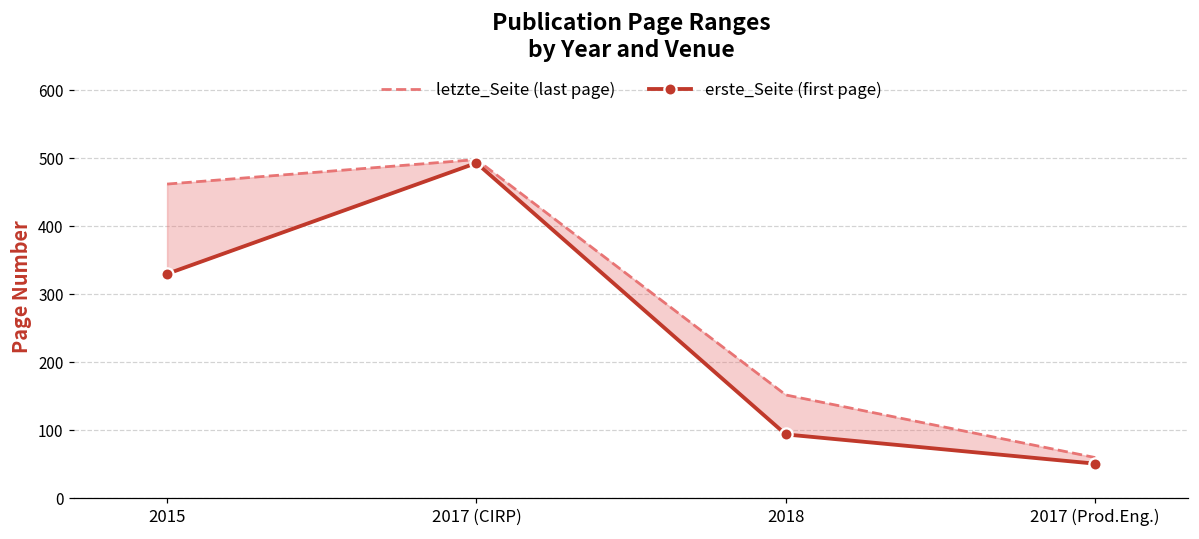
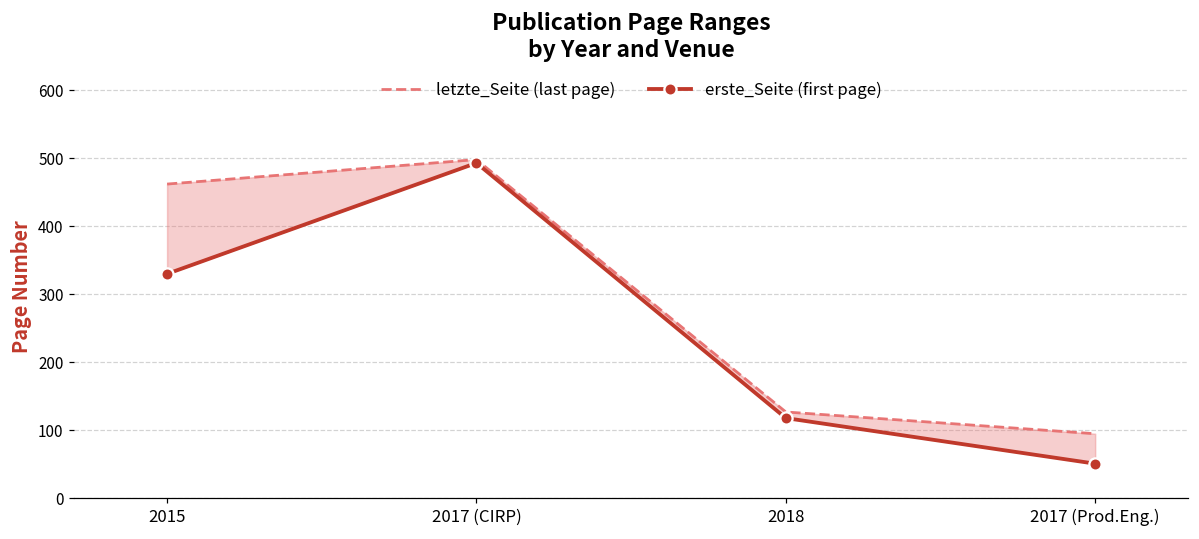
letzte_Seite (last page), 2018: 150 -> 130
erste_Seite (first page), 2018: 90 -> 120
letzte_Seite (last page), 2017 (Prod.Eng.): 60 -> 100
